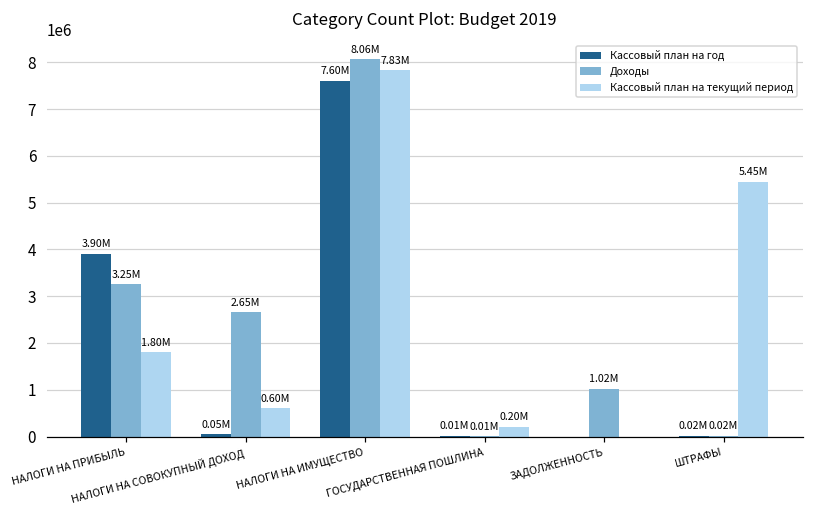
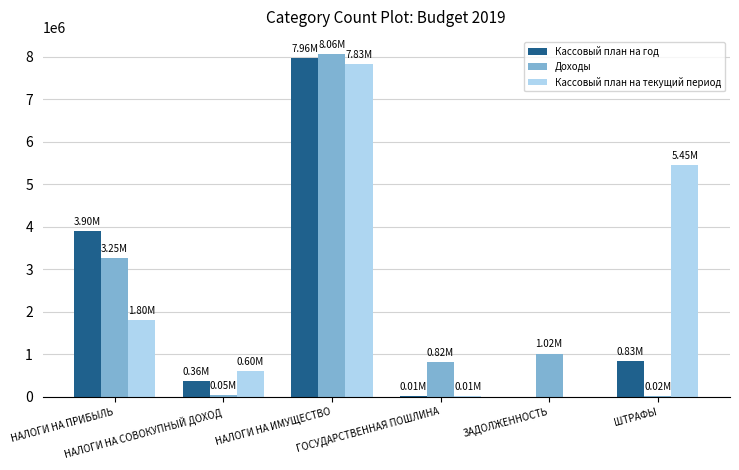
Кассовый план на год, НАЛОГИ НА СОВОКУПНЫЙ ДОХОД: 0.05M -> 0.36M
Доходы, НАЛОГИ НА СОВОКУПНЫЙ ДОХОД: 2.65M -> 0.05M
Кассовый план на год, НАЛОГИ НА ИМУЩЕСТВО: 7.60M -> 7.96M
Доходы, ГОСУДАРСТВЕННАЯ ПОШЛИНА: 0.01M -> 0.82M
Кассовый план на текущий период, ГОСУДАРСТВЕННАЯ ПОШЛИНА: 0.20M -> 0.01M
Кассовый план на год, ШТРАФЫ: 0.02M -> 0.83M
